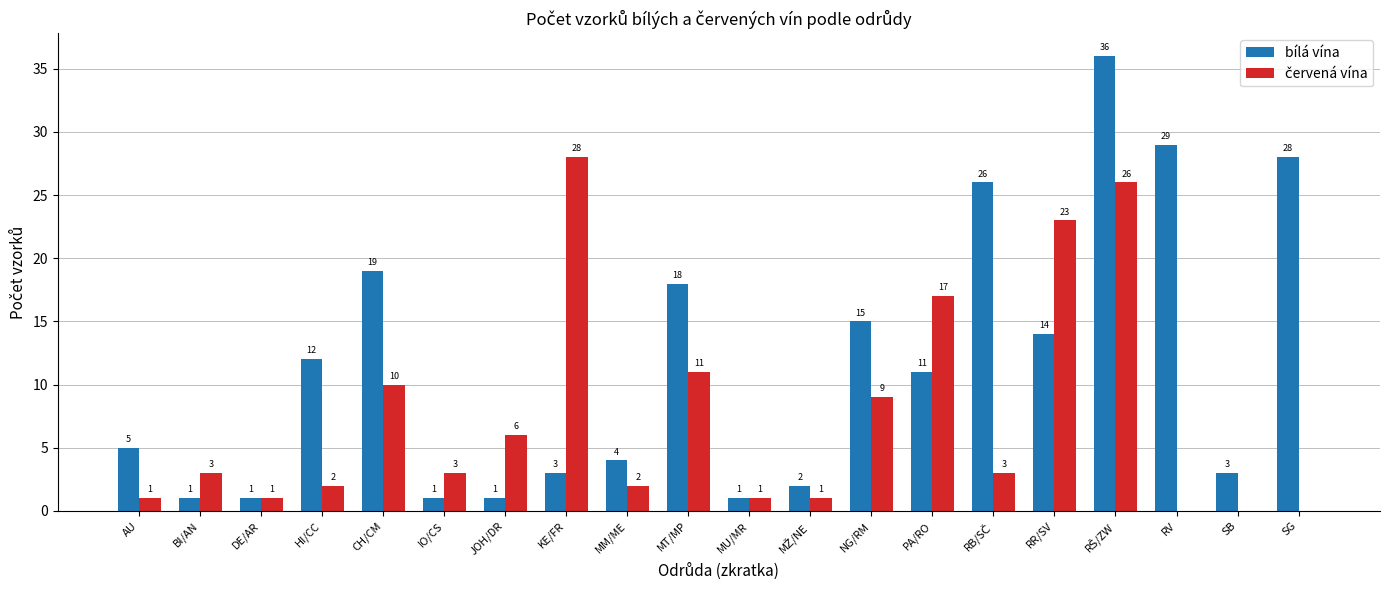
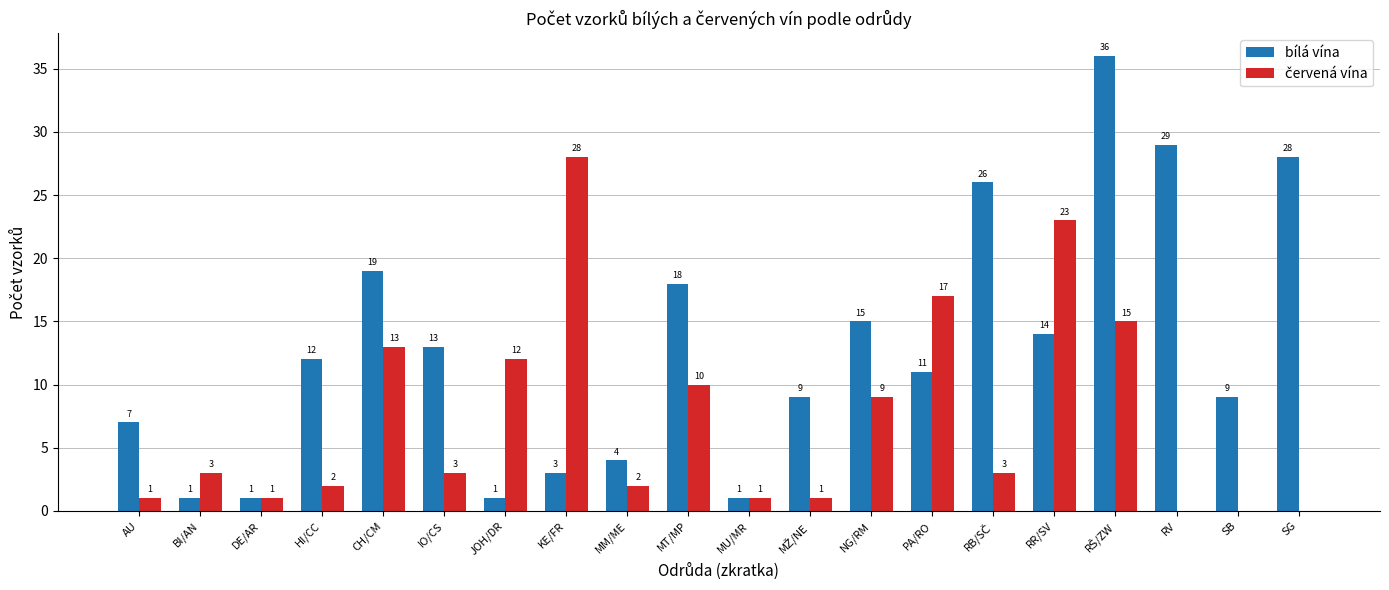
bílá vína, AU: 5 -> 7
červená vína, CH/CM: 10 -> 13
bílá vína, IO/CS: 1 -> 13
červená vína, JOH/DR: 6 -> 12
červená vína, MT/MP: 11 -> 10
bílá vína, MŽ/NE: 2 -> 9
červená vína, RŠ/ZW: 26 -> 15
bílá vína, SB: 3 -> 9
